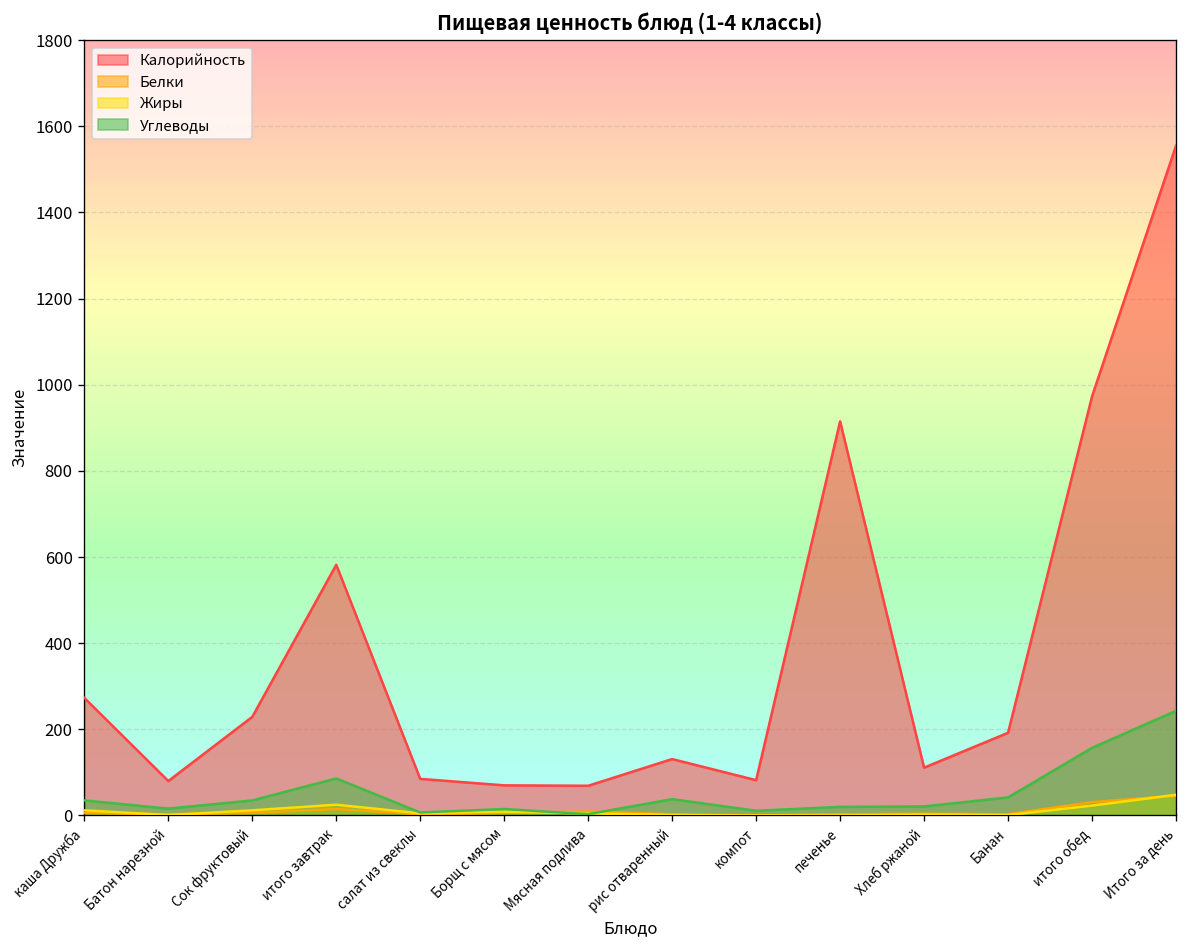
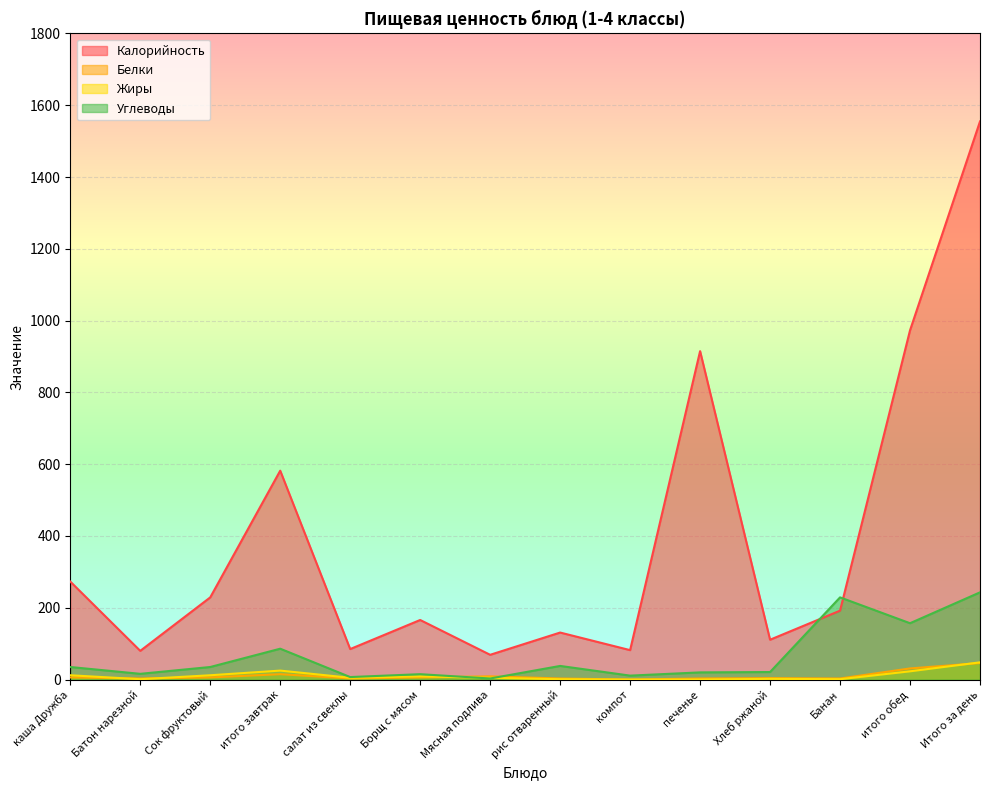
Калорийность, Борщ с мясом: 70 -> 170
Углеводы, Банан: 40 -> 230
